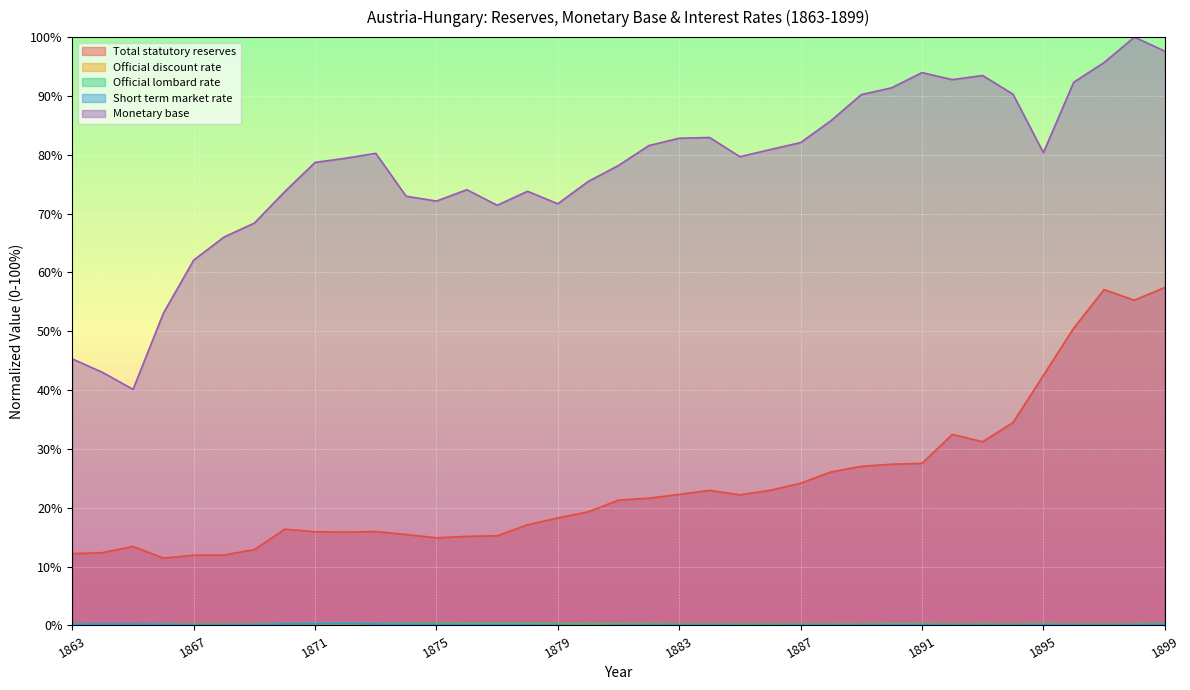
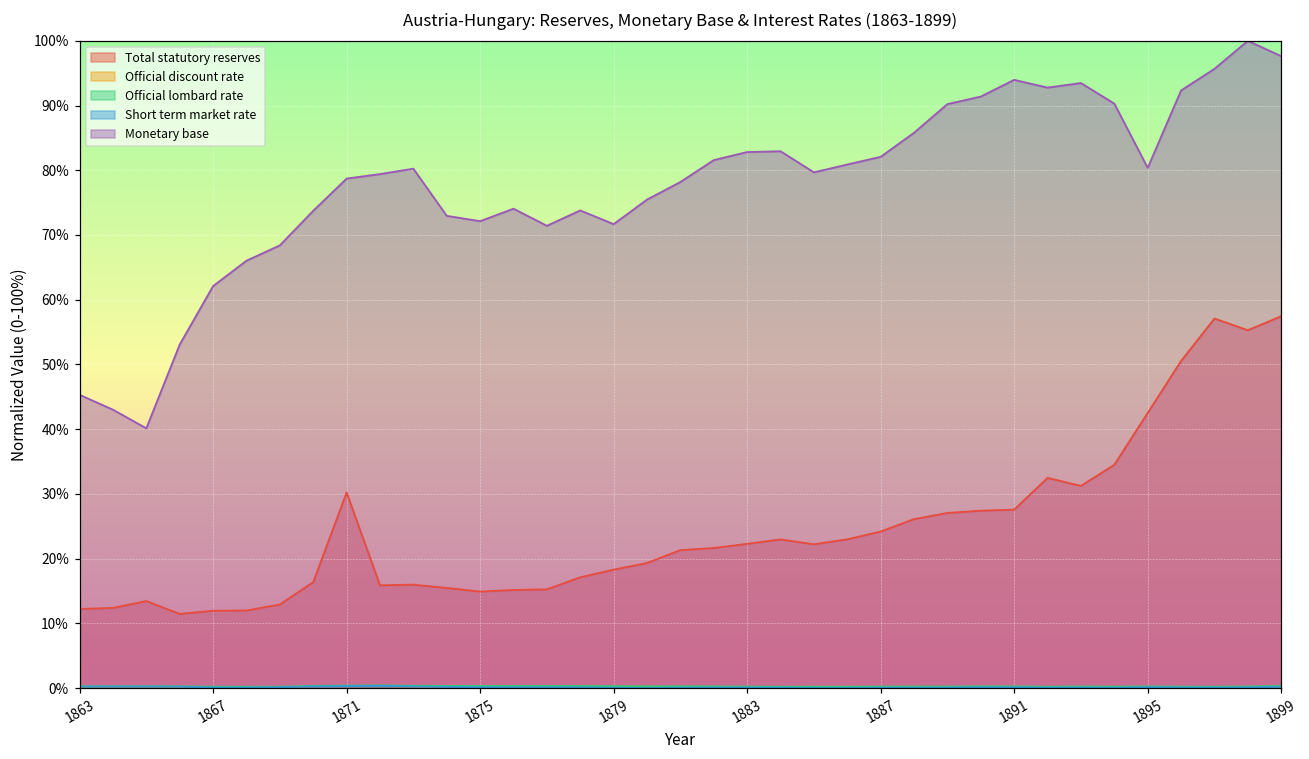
Total statutory reserves, 1871: 16% -> 30%
